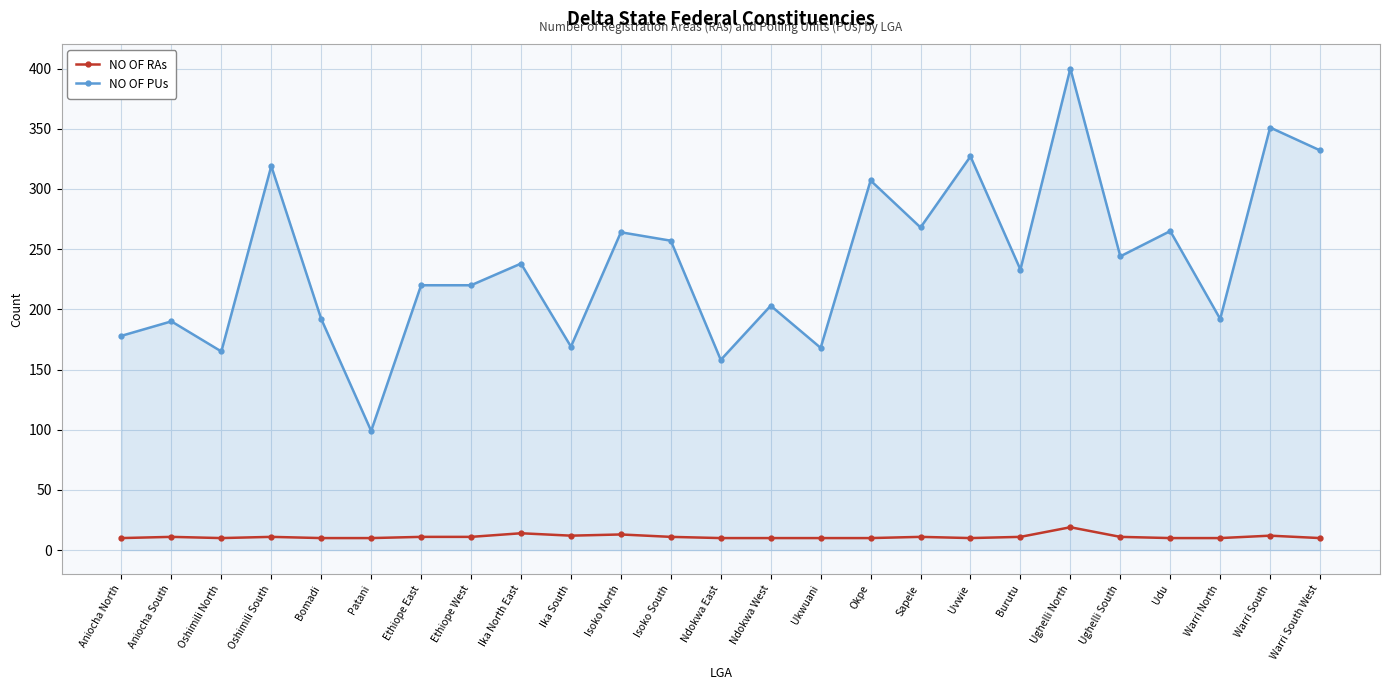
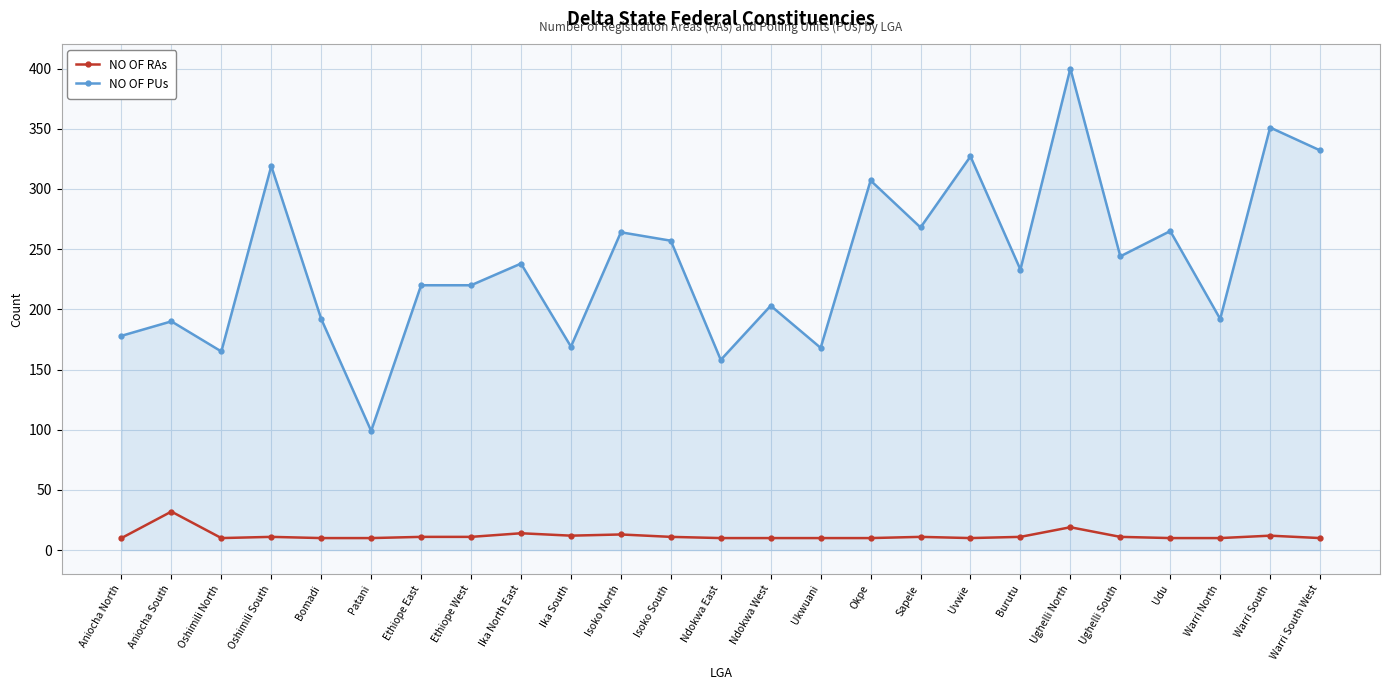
NO OF RAs, Aniocha South: 11 -> 32
